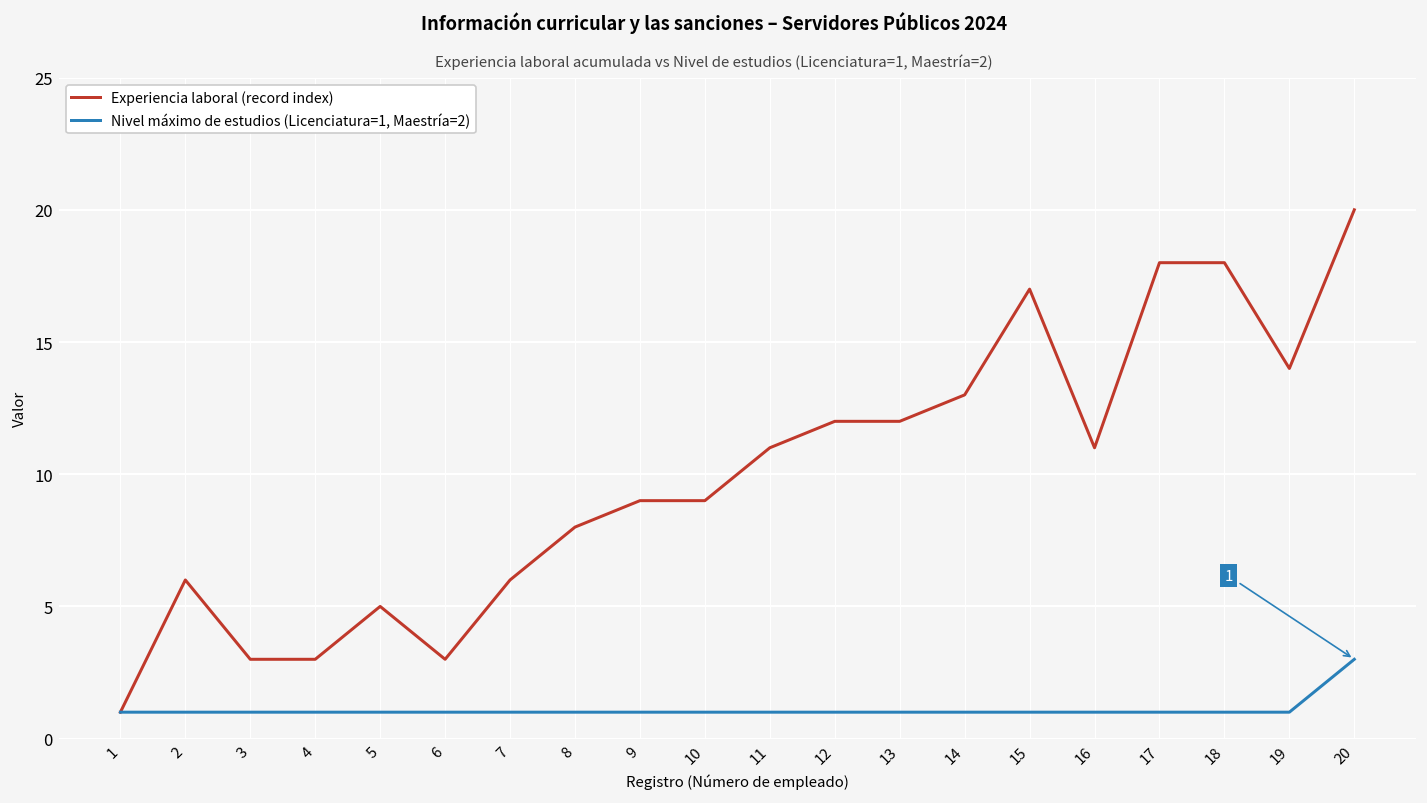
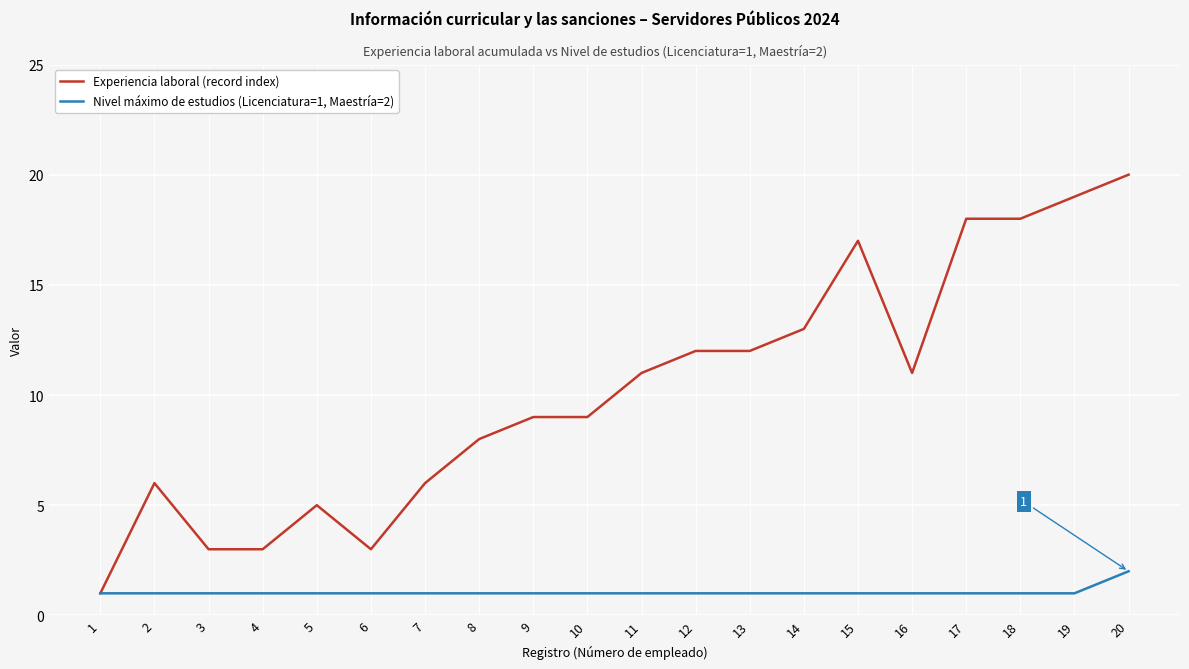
Experiencia laboral (record index), 19: 14 -> 19
Nivel máximo de estudios (Licenciatura=1, Maestría=2), 20: 3 -> 2
